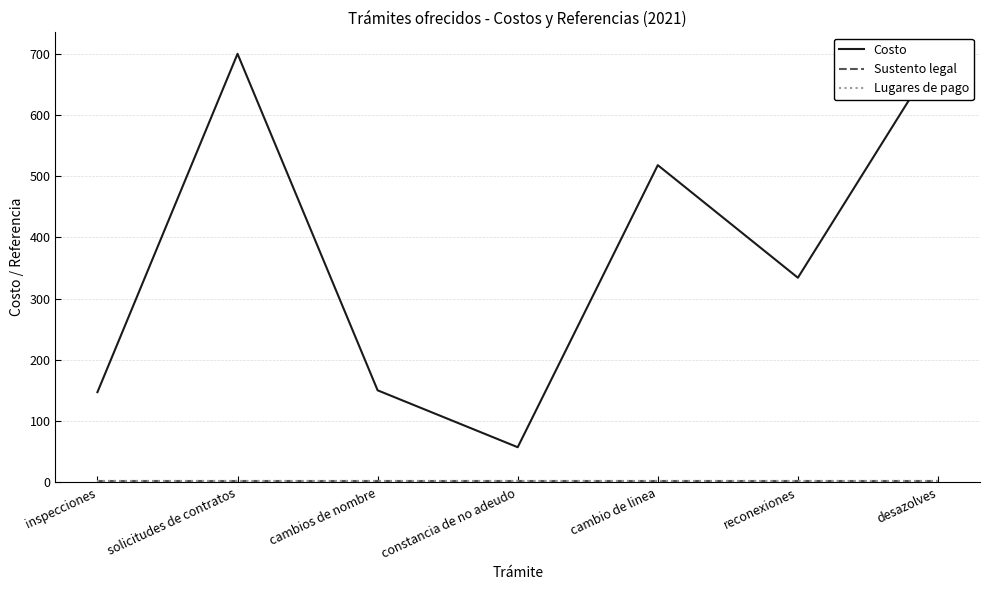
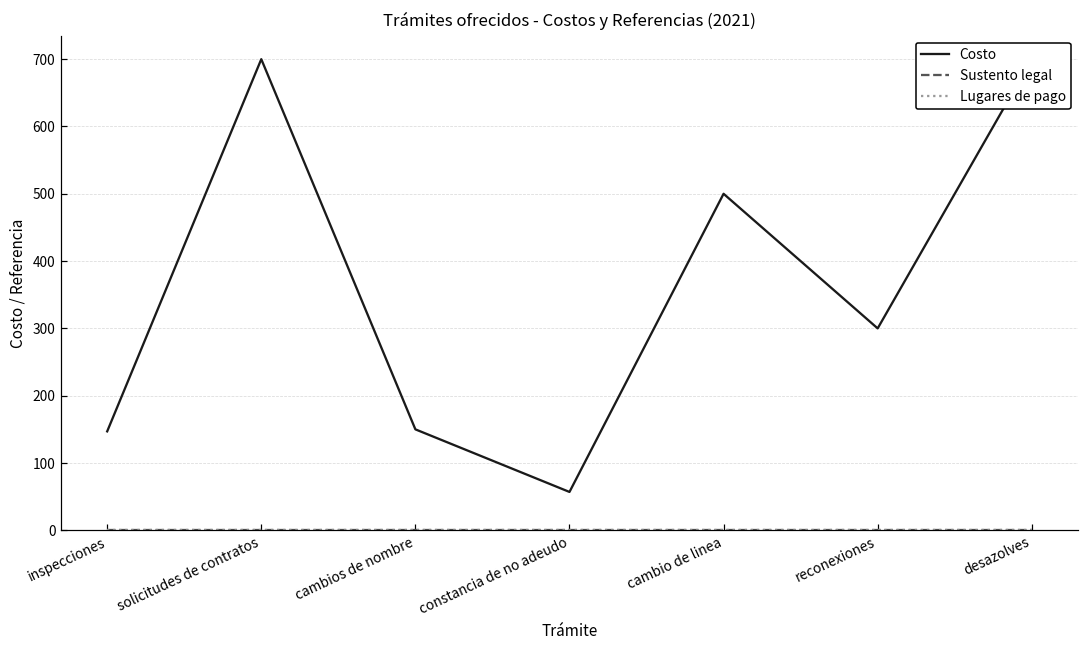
Costo, cambio de linea: 520 -> 500
Costo, reconexiones: 330 -> 300
